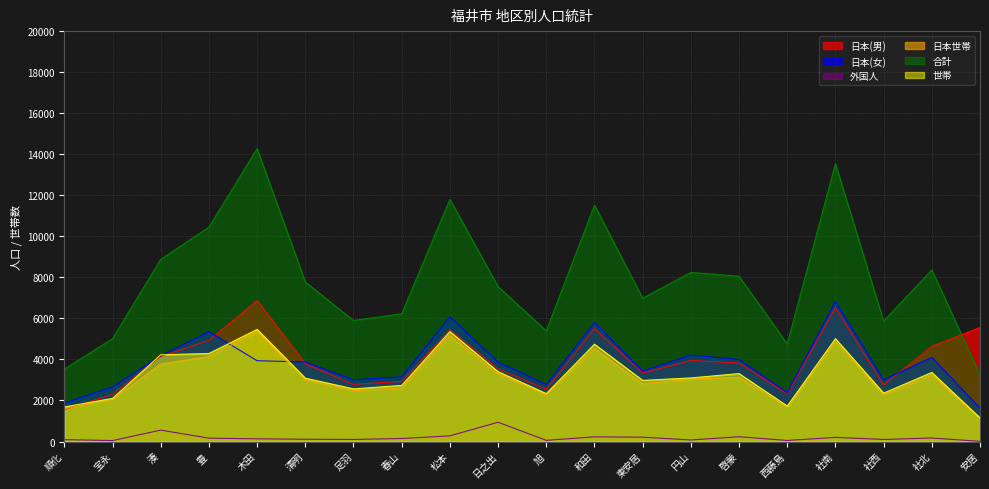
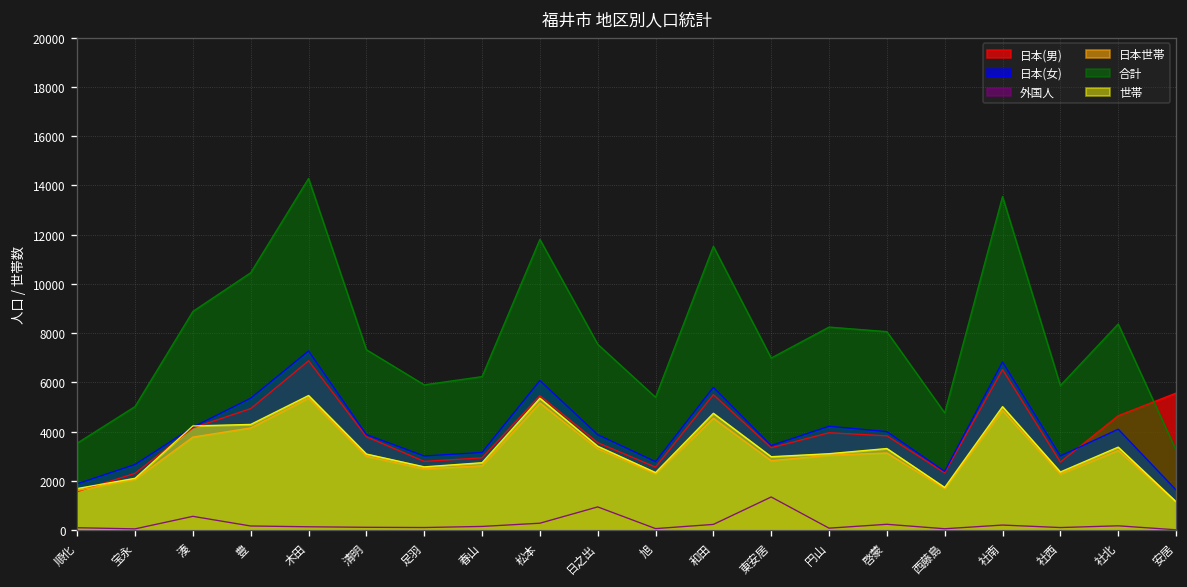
日本(女), 木田: 3900 -> 7300
合計, 清明: 7800 -> 7300
外国人, 東安居: 200 -> 1300
